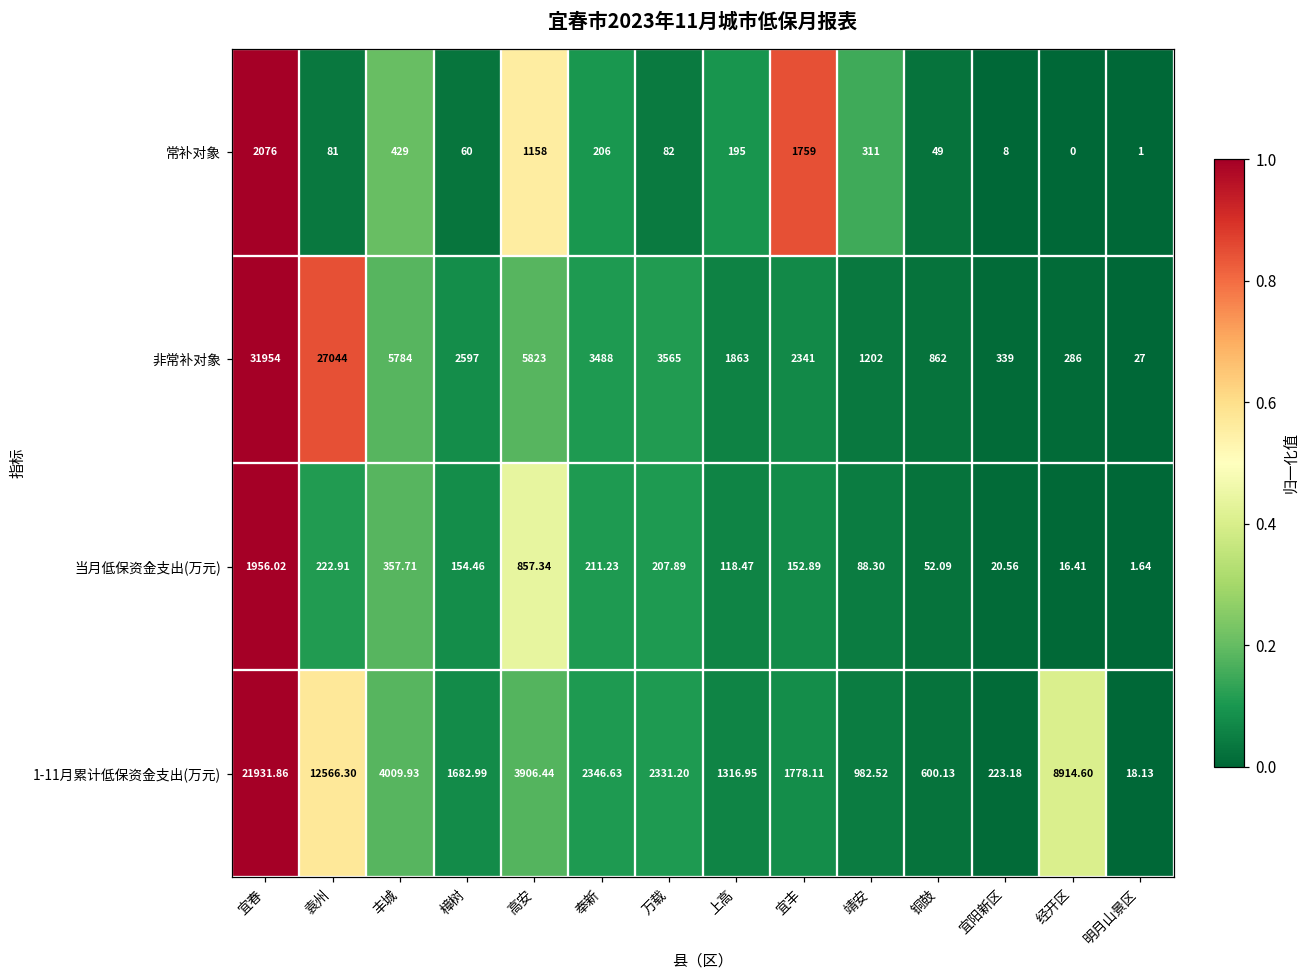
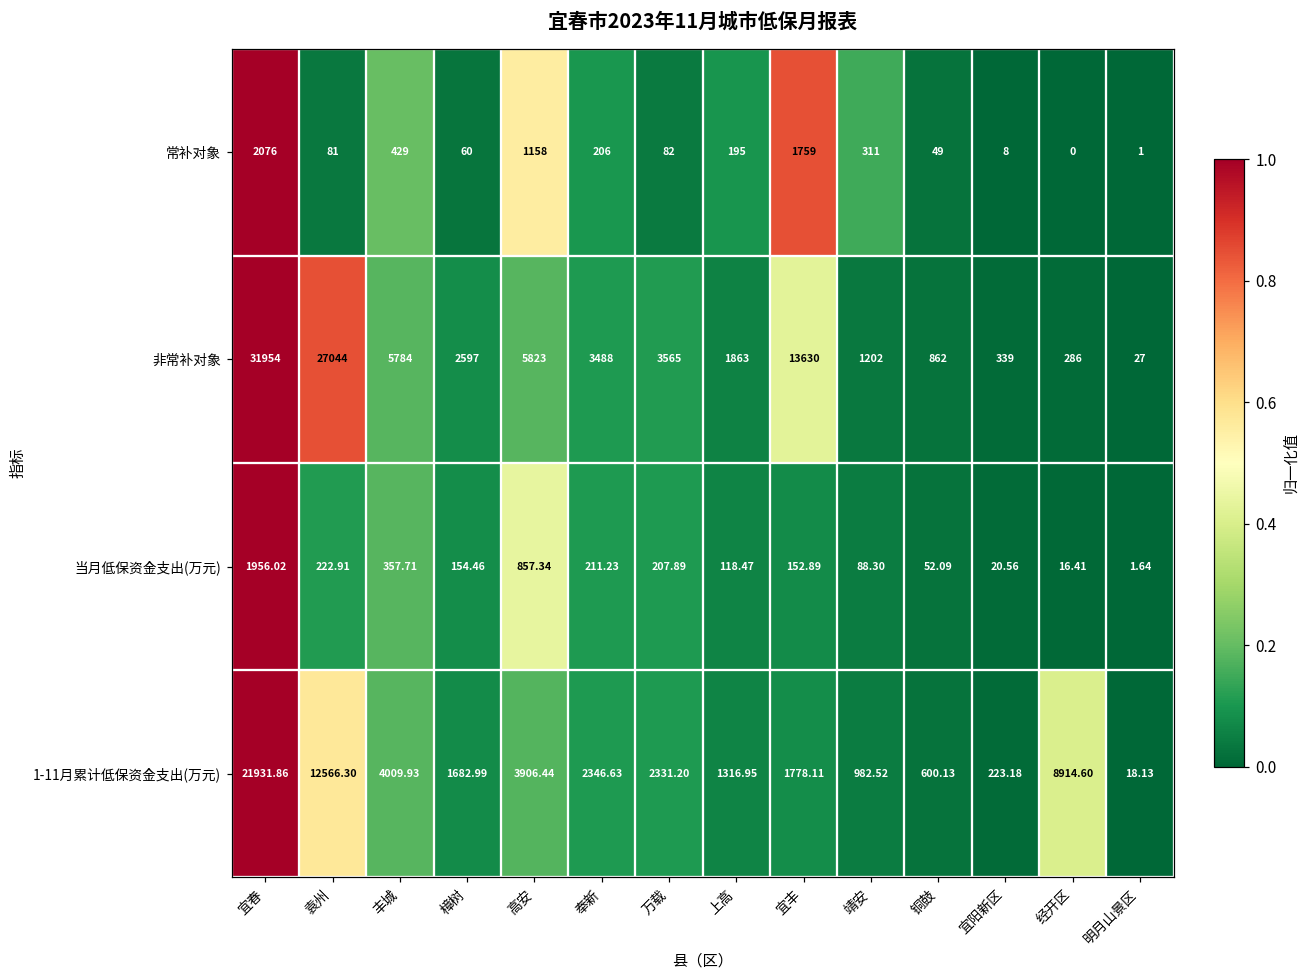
非常补对象, 宜丰: 2341 -> 13630
